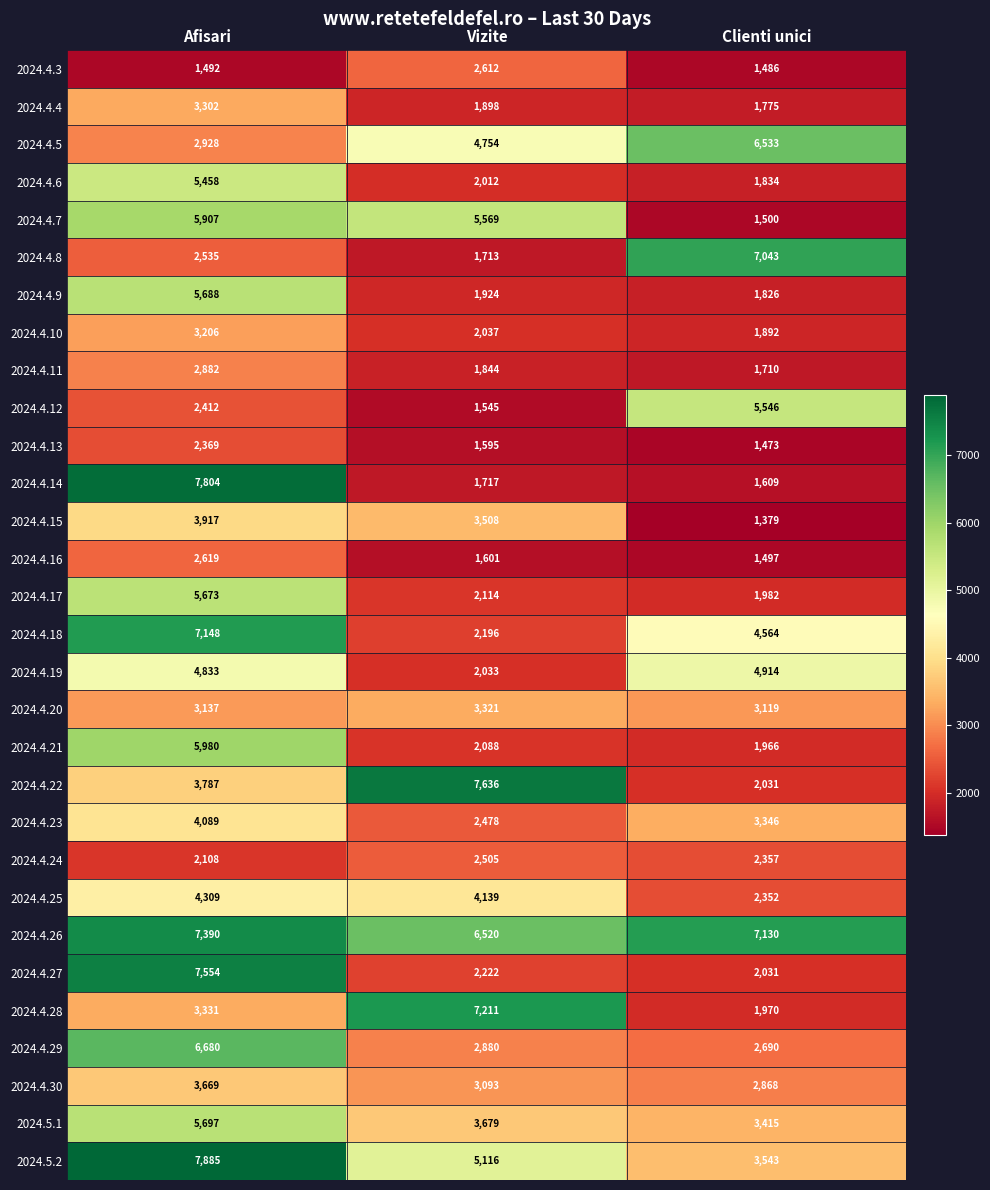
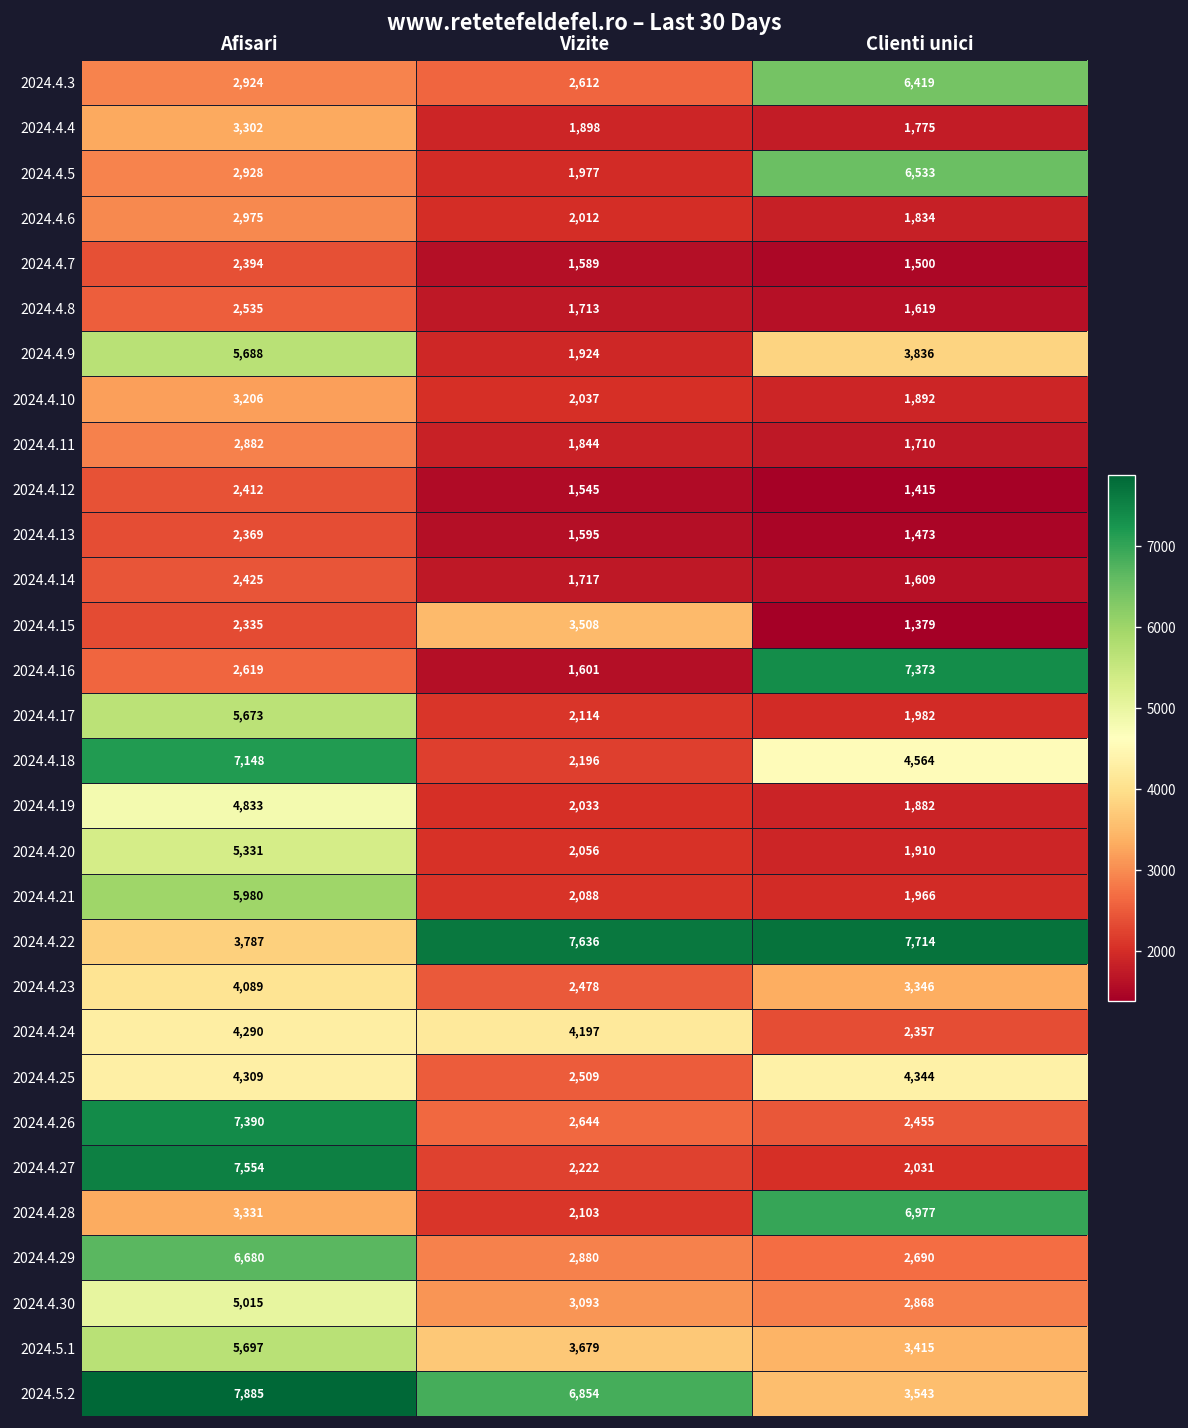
2024.4.3, Afisari: 1,492 -> 2,924
2024.4.3, Clienti unici: 1,486 -> 6,419
2024.4.5, Vizite: 4,754 -> 1,977
2024.4.6, Afisari: 5,458 -> 2,975
2024.4.7, Afisari: 5,907 -> 2,394
2024.4.7, Vizite: 5,569 -> 1,589
2024.4.8, Clienti unici: 7,043 -> 1,619
2024.4.9, Clienti unici: 1,826 -> 3,836
2024.4.12, Clienti unici: 5,546 -> 1,415
2024.4.14, Afisari: 7,804 -> 2,425
2024.4.15, Afisari: 3,917 -> 2,335
2024.4.16, Clienti unici: 1,497 -> 7,373
2024.4.19, Clienti unici: 4,914 -> 1,882
2024.4.20, Afisari: 3,137 -> 5,331
2024.4.20, Vizite: 3,321 -> 2,056
2024.4.20, Clienti unici: 3,119 -> 1,910
2024.4.22, Clienti unici: 2,031 -> 7,714
2024.4.24, Afisari: 2,108 -> 4,290
2024.4.24, Vizite: 2,505 -> 4,197
2024.4.25, Vizite: 4,139 -> 2,509
2024.4.25, Clienti unici: 2,352 -> 4,344
2024.4.26, Vizite: 6,520 -> 2,644
2024.4.26, Clienti unici: 7,130 -> 2,455
2024.4.28, Vizite: 7,211 -> 2,103
2024.4.28, Clienti unici: 1,970 -> 6,977
2024.4.30, Afisari: 3,669 -> 5,015
2024.5.2, Vizite: 5,116 -> 6,854
